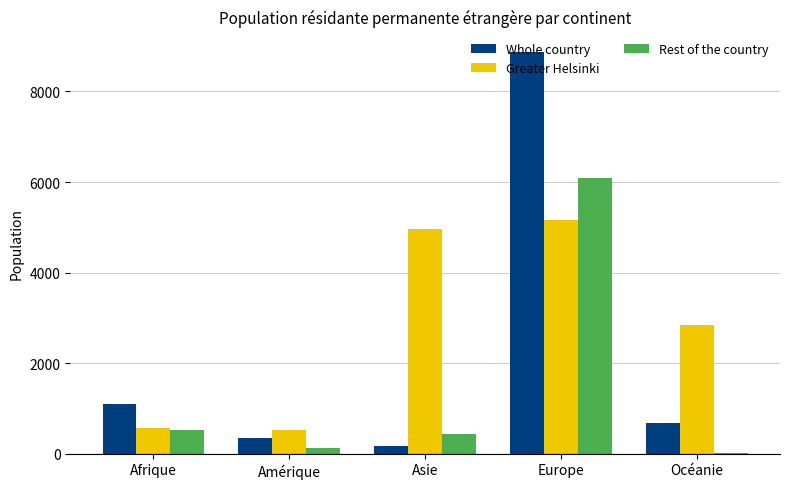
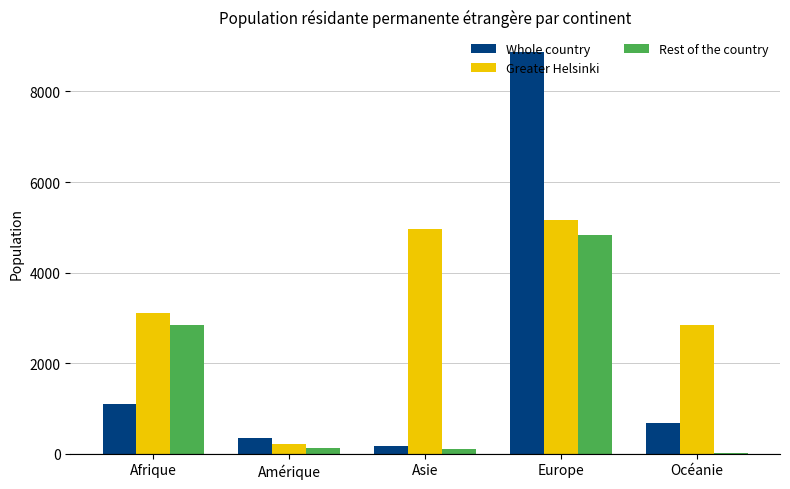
Greater Helsinki, Afrique: 600 -> 3100
Rest of the country, Afrique: 500 -> 2800
Greater Helsinki, Amérique: 500 -> 200
Rest of the country, Asie: 400 -> 100
Rest of the country, Europe: 6100 -> 4800
